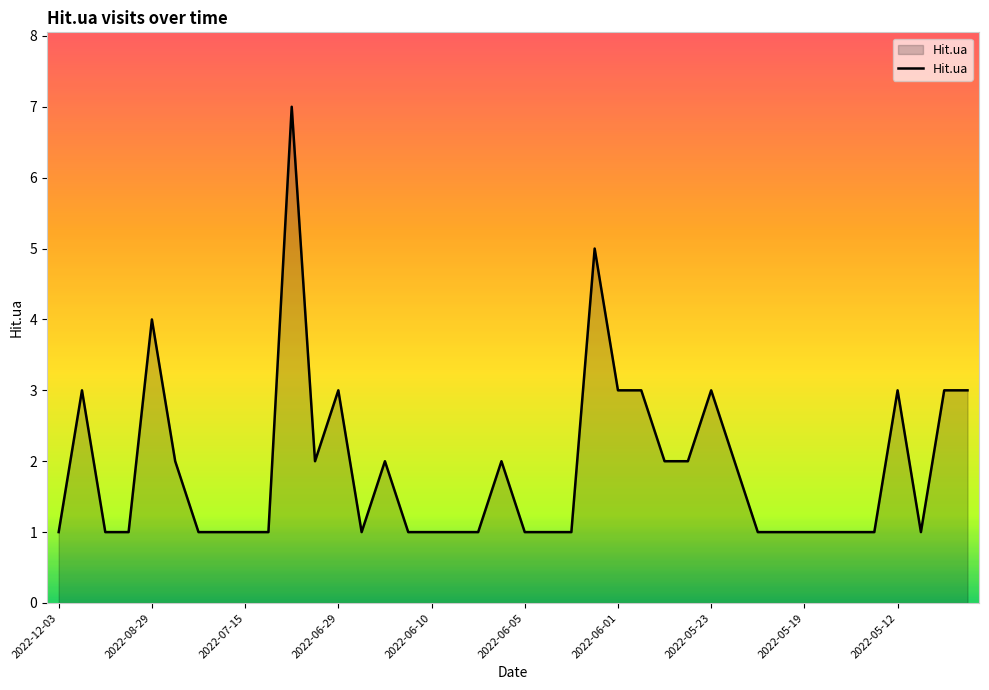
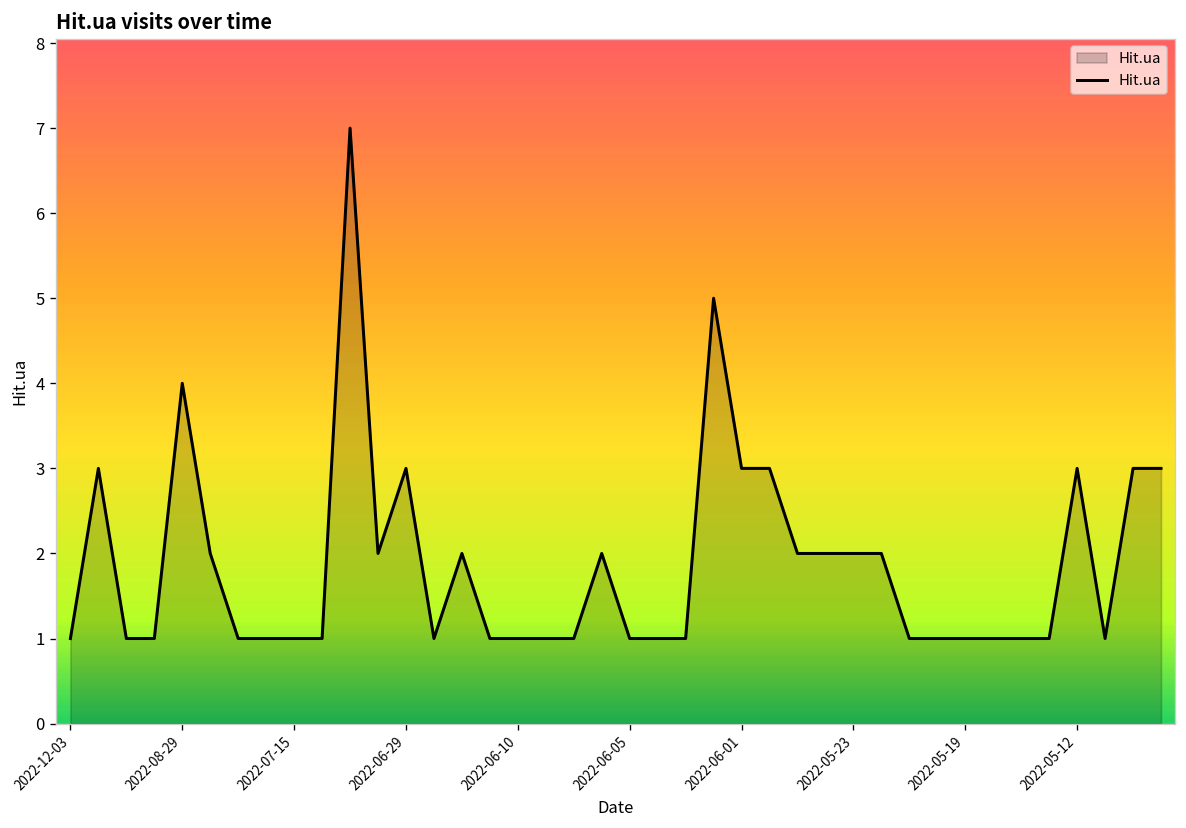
2022-05-23: 3 -> 2
